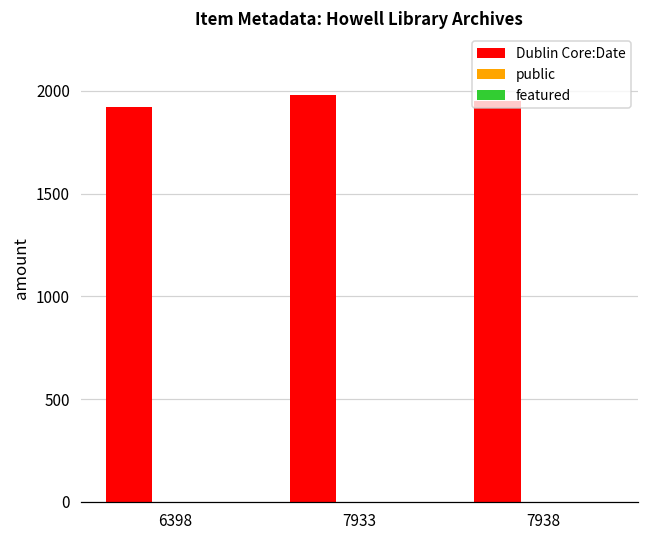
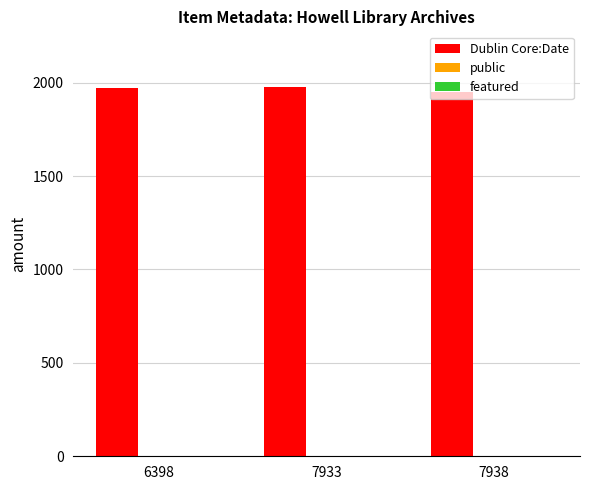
Dublin Core:Date, 6398: 1920 -> 1970
